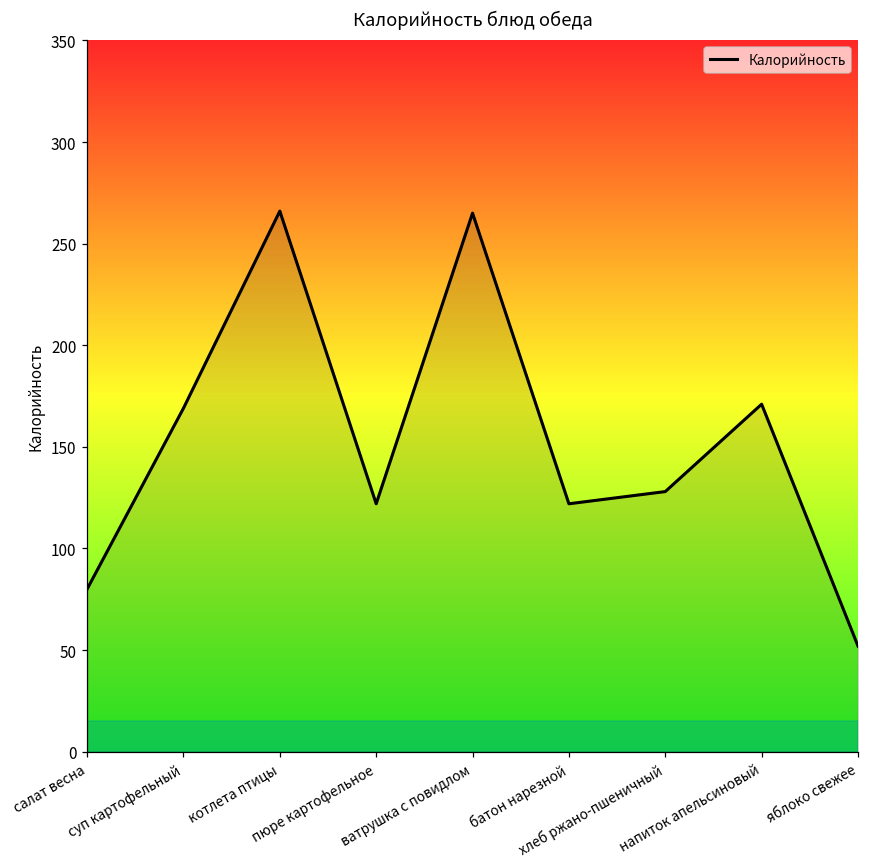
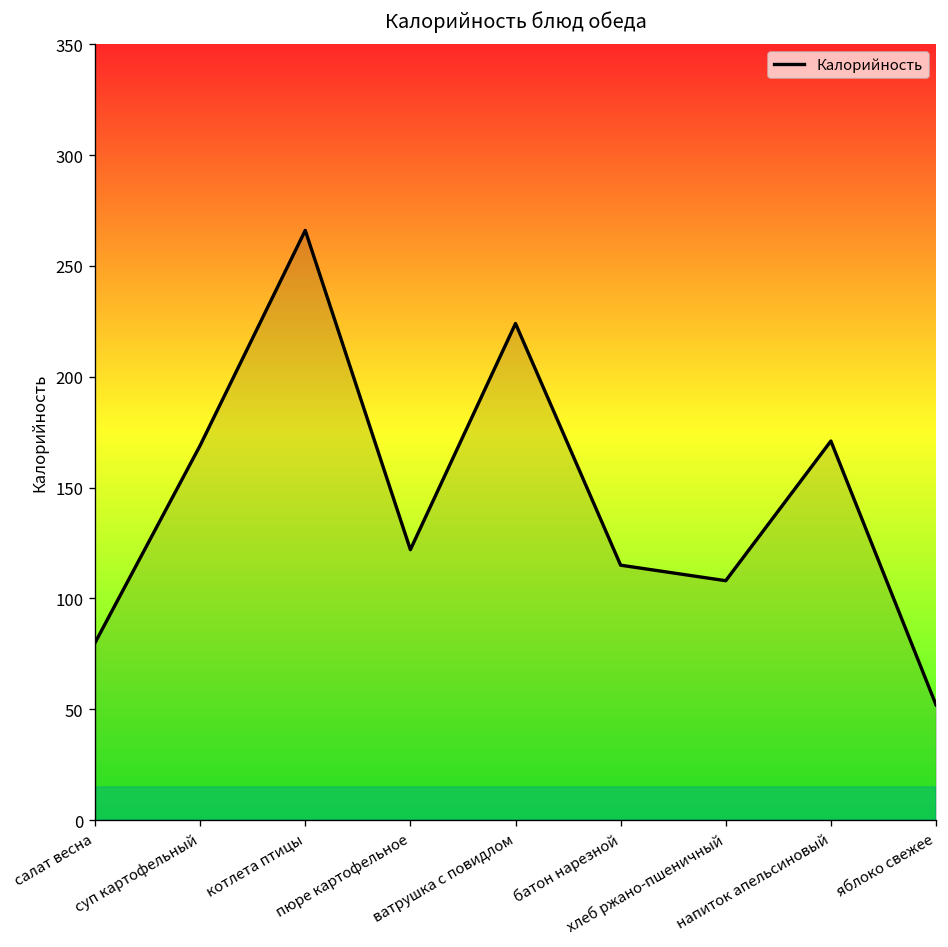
ватрушка с повидлом: 265 -> 224
батон нарезной: 122 -> 115
хлеб ржано-пшеничный: 128 -> 108
